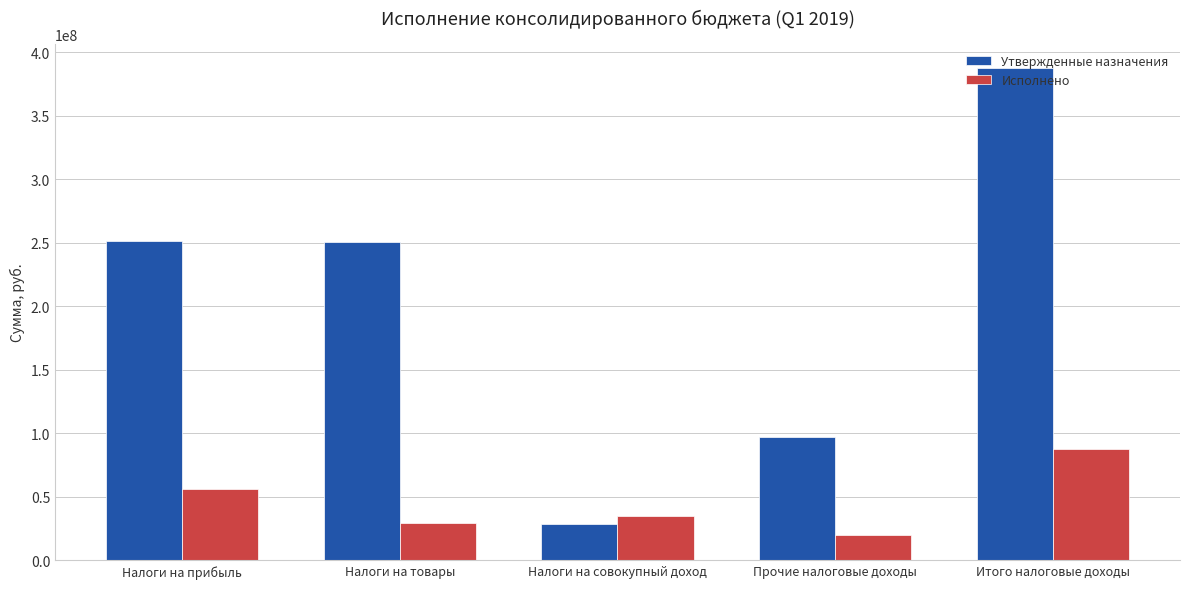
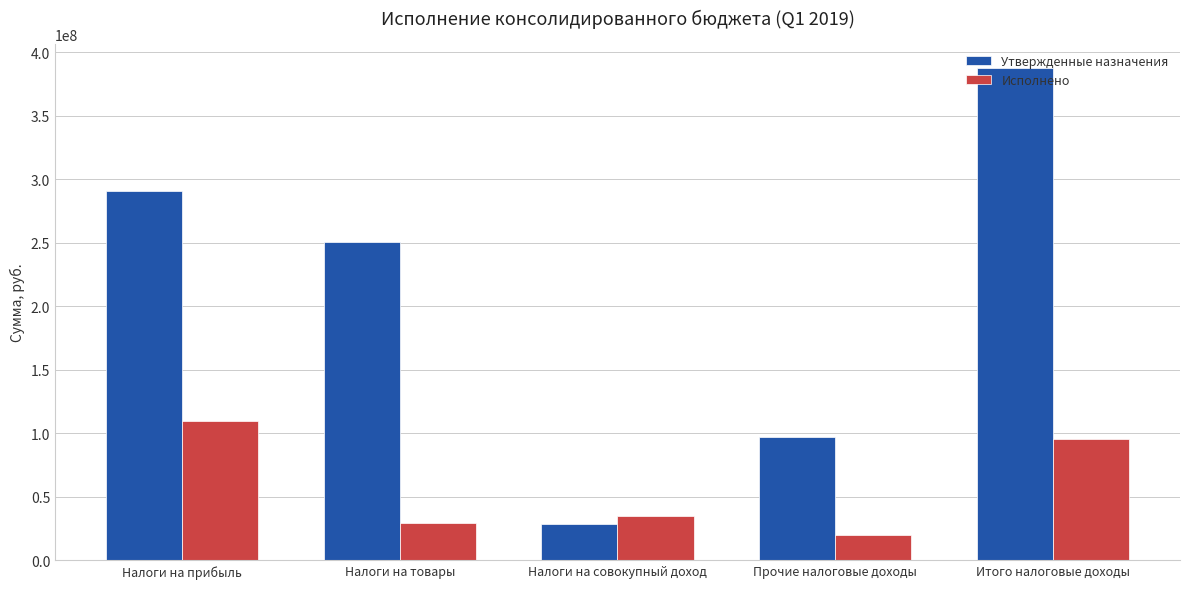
Утвержденные назначения, Налоги на прибыль: 252000000 -> 291000000
Исполнено, Налоги на прибыль: 56000000 -> 109000000
Исполнено, Итого налоговые доходы: 87000000 -> 96000000
